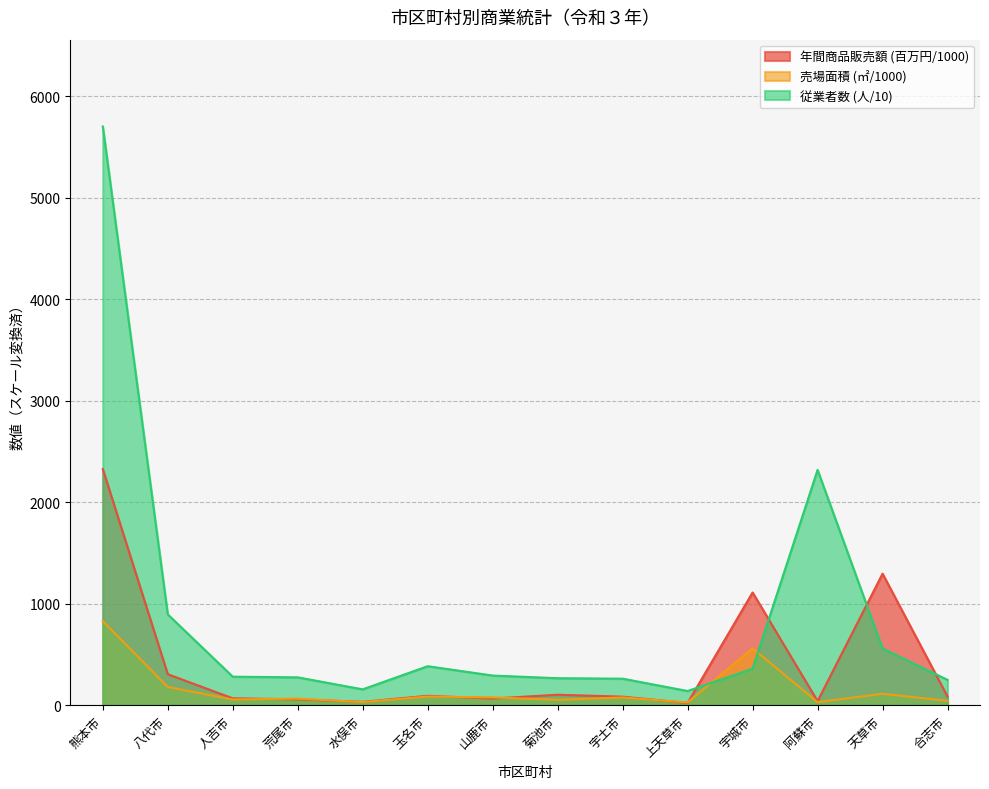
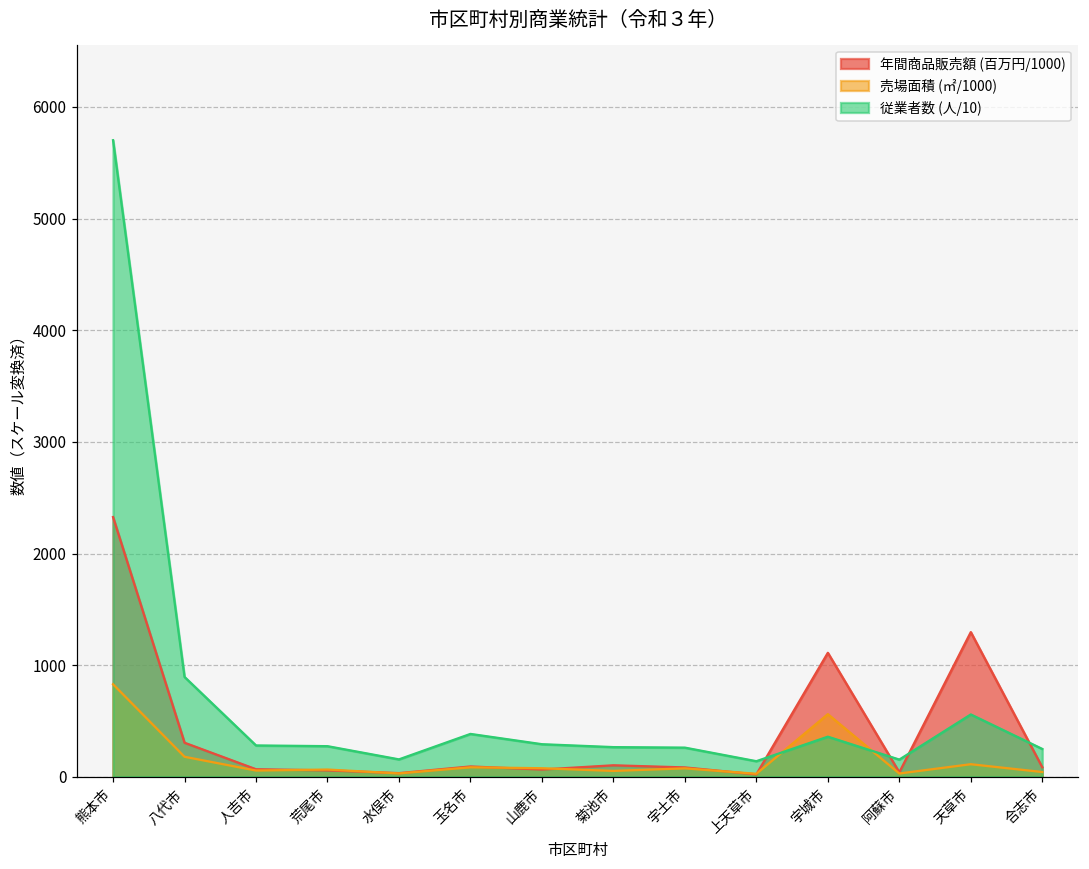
従業者数 (人/10), 阿蘇市: 2320 -> 150
